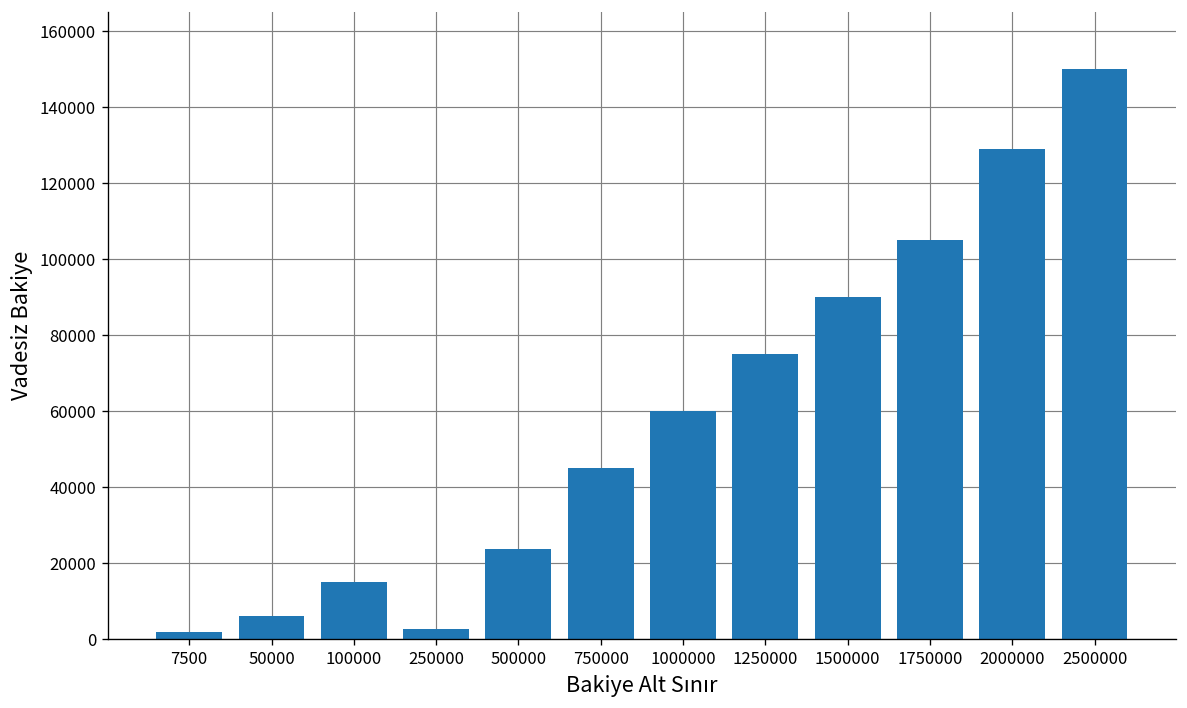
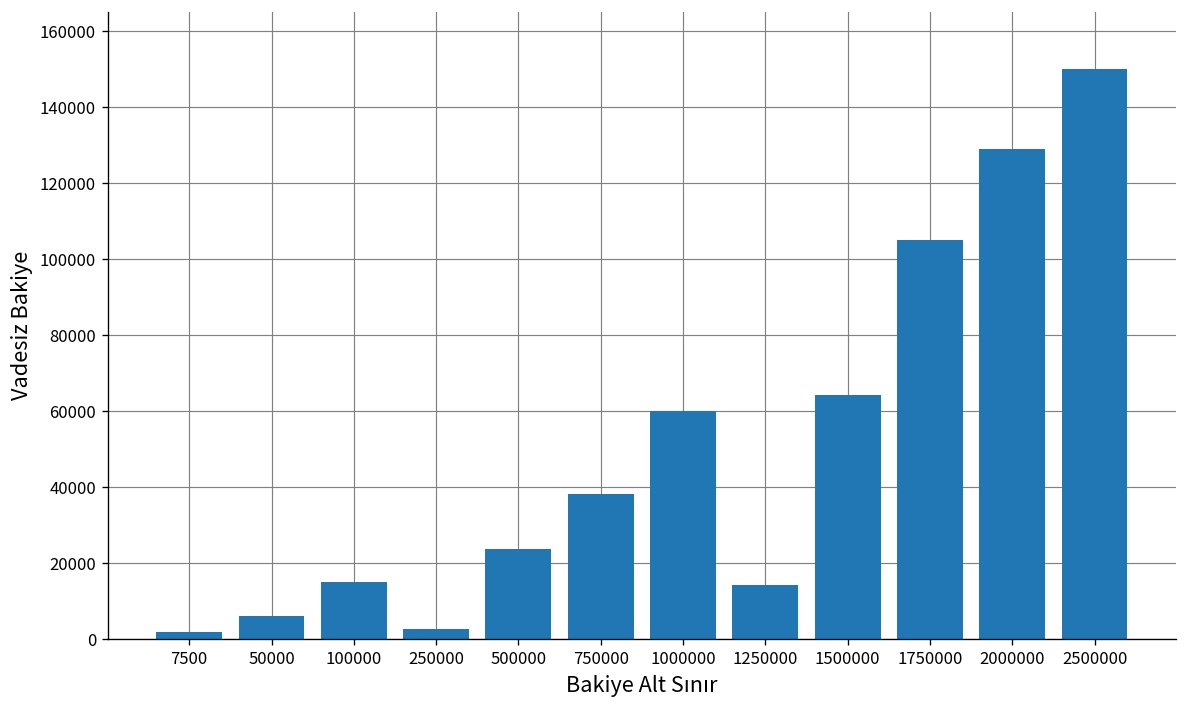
750000: 45000 -> 38000
1250000: 75000 -> 14000
1500000: 90000 -> 64000
